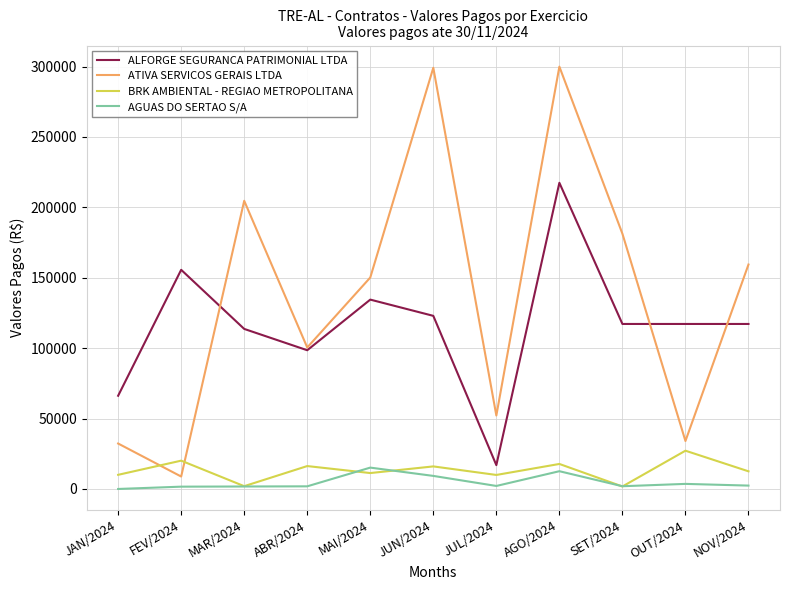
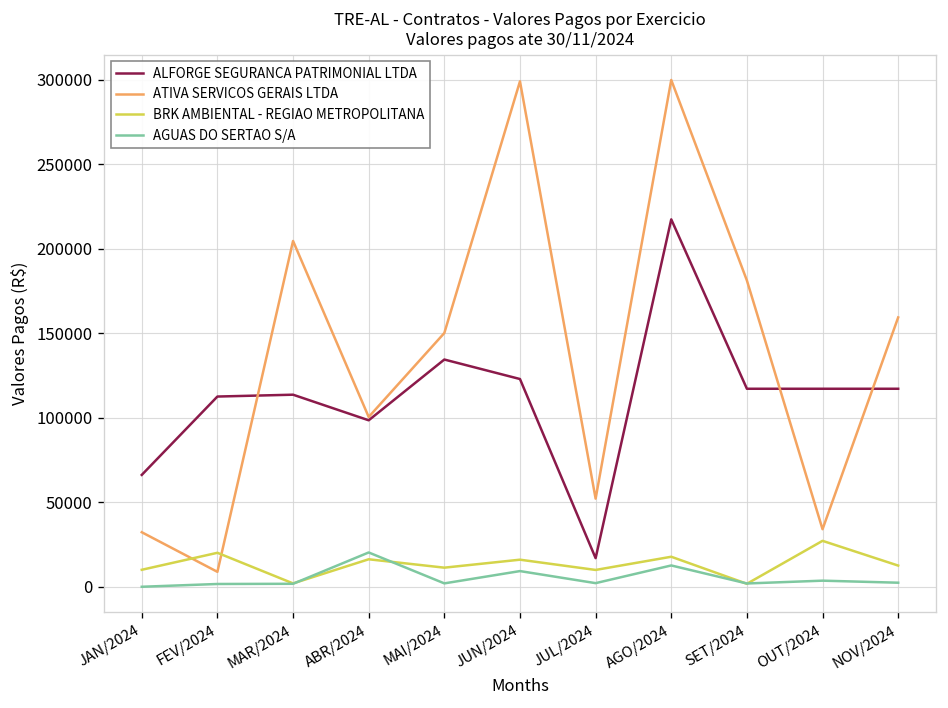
ALFORGE SEGURANCA PATRIMONIAL LTDA, FEV/2024: 156000 -> 113000
AGUAS DO SERTAO S/A, ABR/2024: 2000 -> 20000
AGUAS DO SERTAO S/A, MAI/2024: 15000 -> 2000
